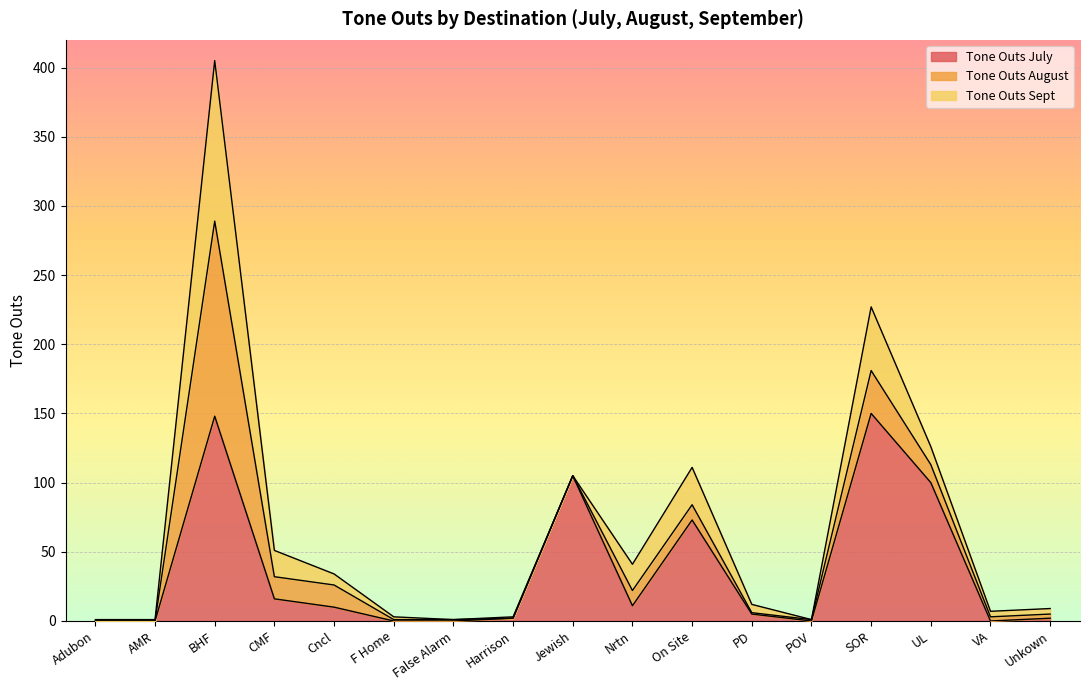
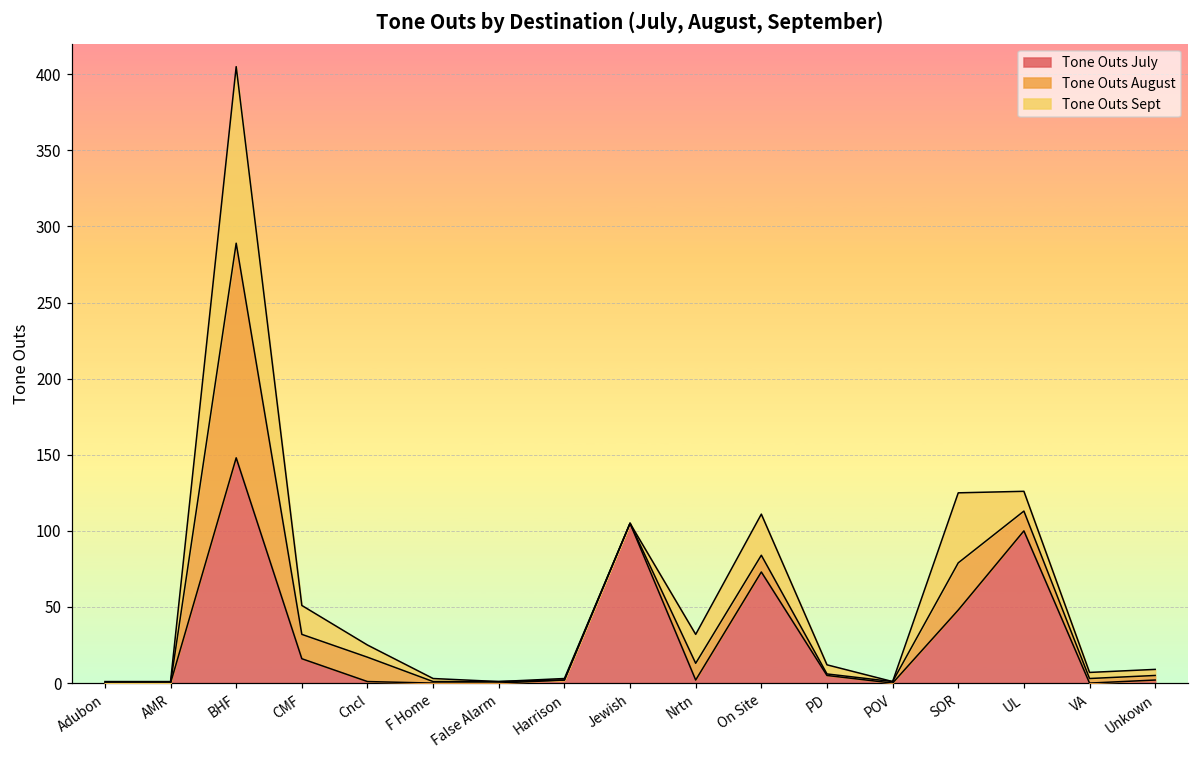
Tone Outs July, Cncl: 10 -> 1
Tone Outs July, Nrtn: 11 -> 2
Tone Outs July, SOR: 150 -> 48
